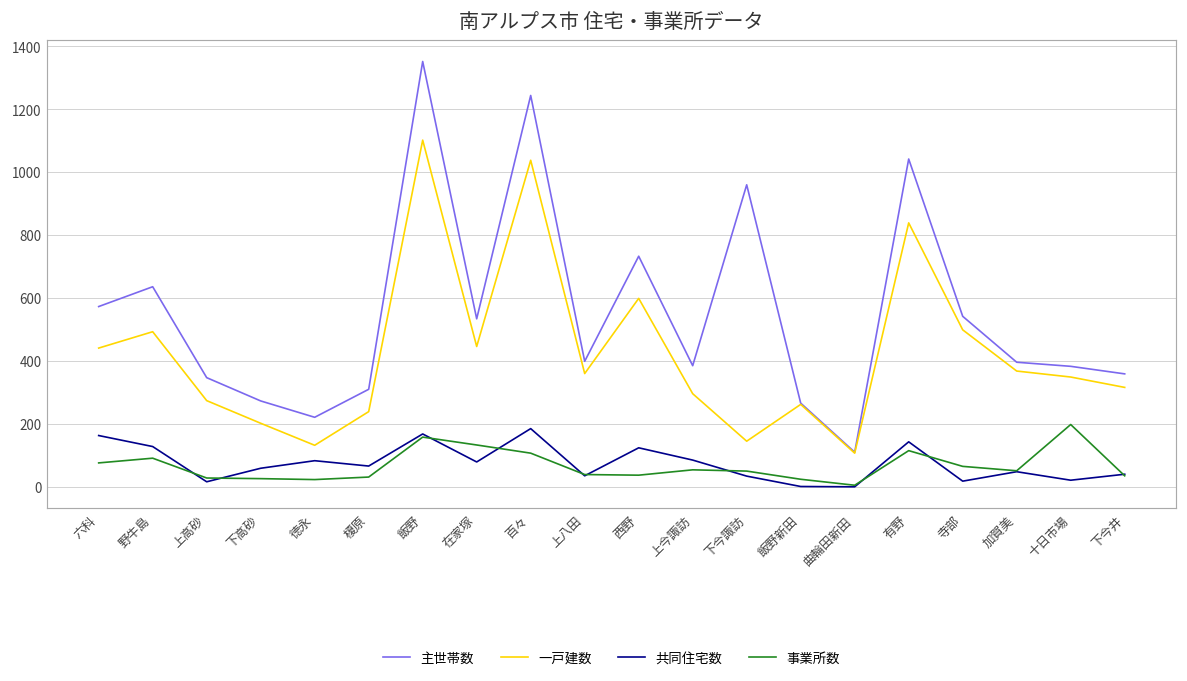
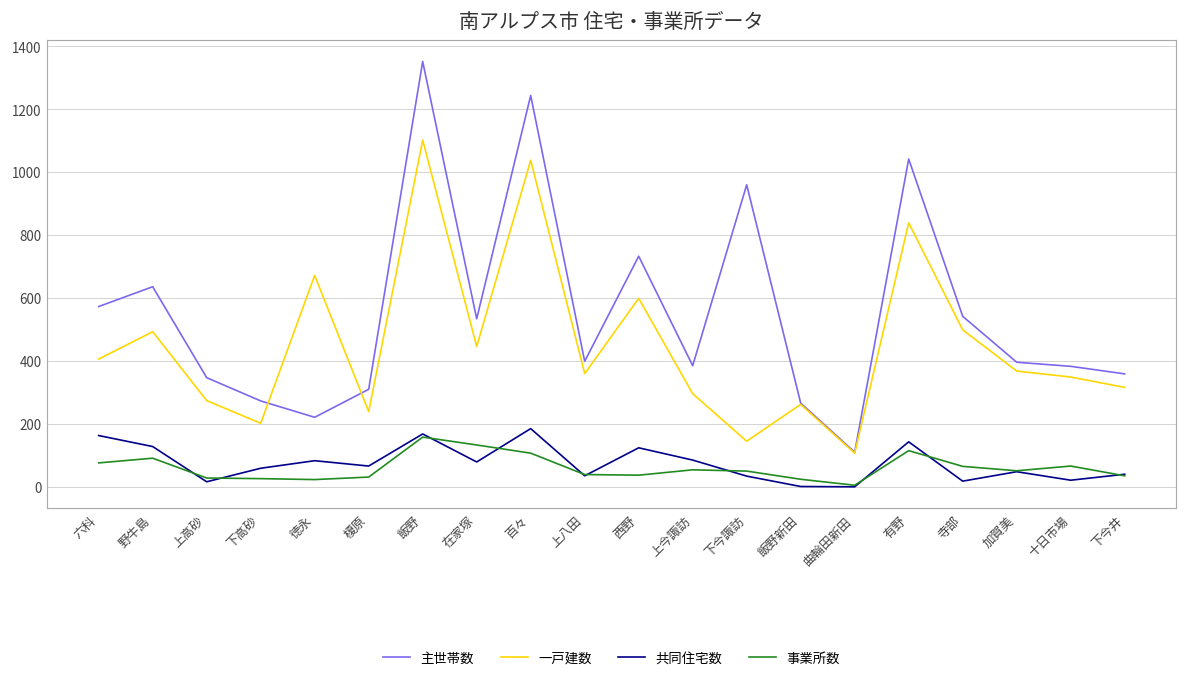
一戸建数, 六科: 440 -> 410
一戸建数, 徳永: 130 -> 670
事業所数, 十日市場: 200 -> 70
